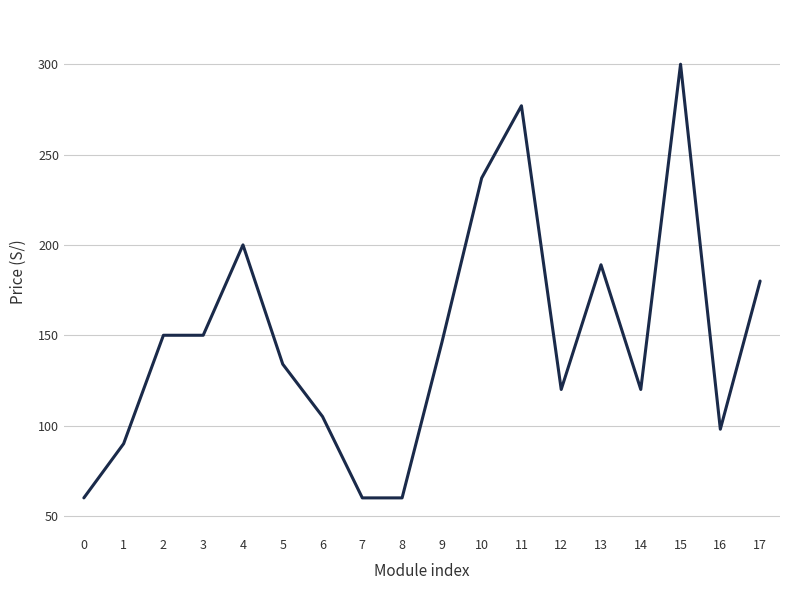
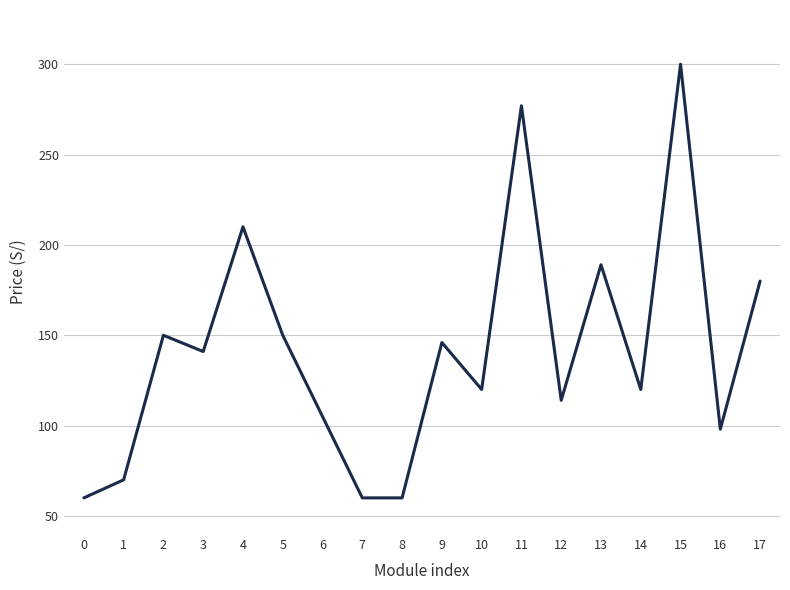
1: 90 -> 70
3: 150 -> 141
4: 200 -> 210
5: 134 -> 150
10: 237 -> 120
12: 120 -> 114
